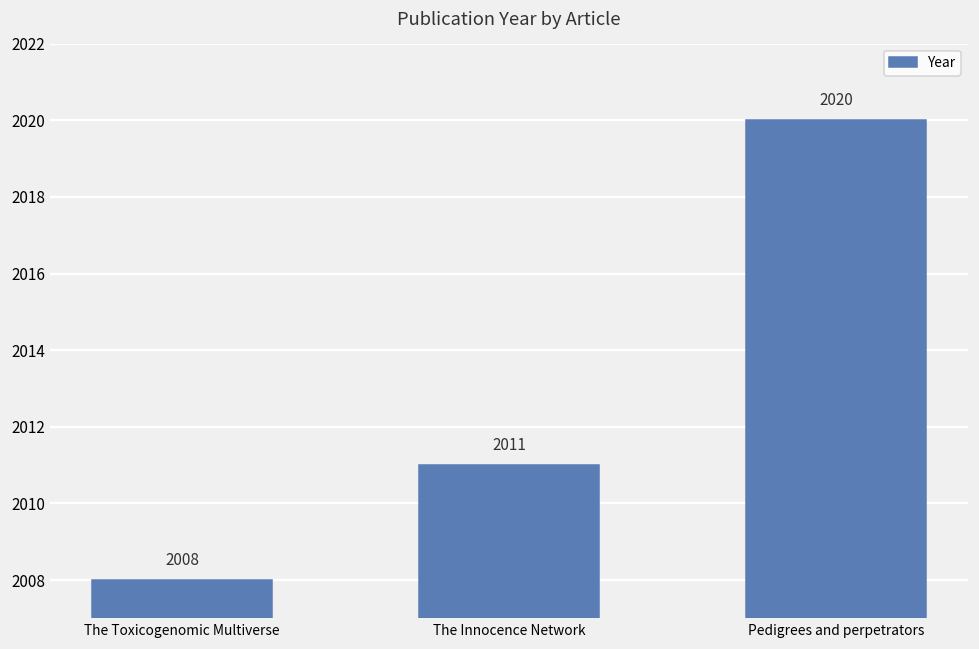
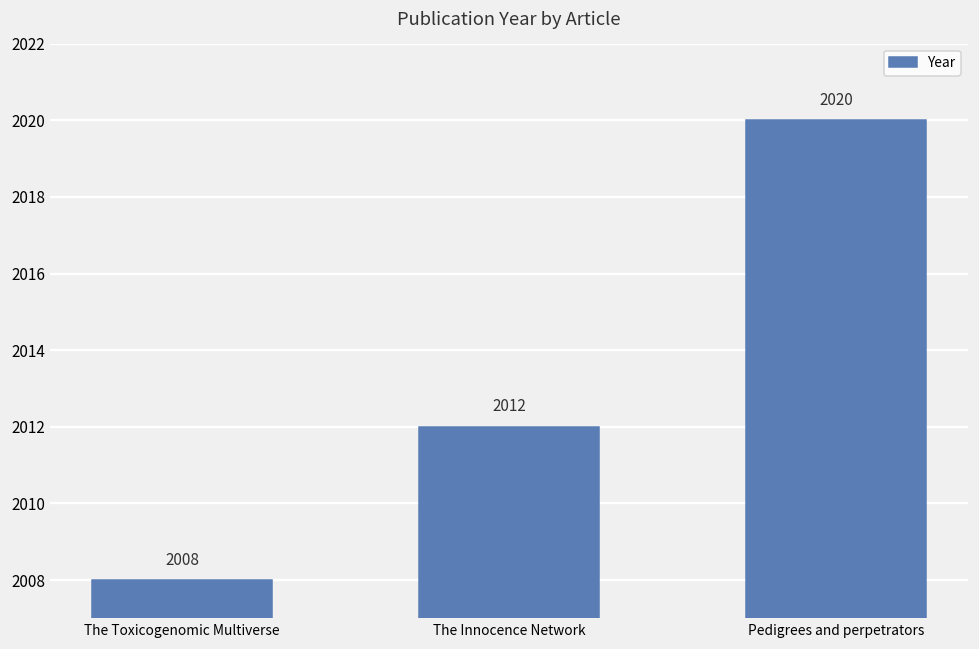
The Innocence Network: 2011 -> 2012
